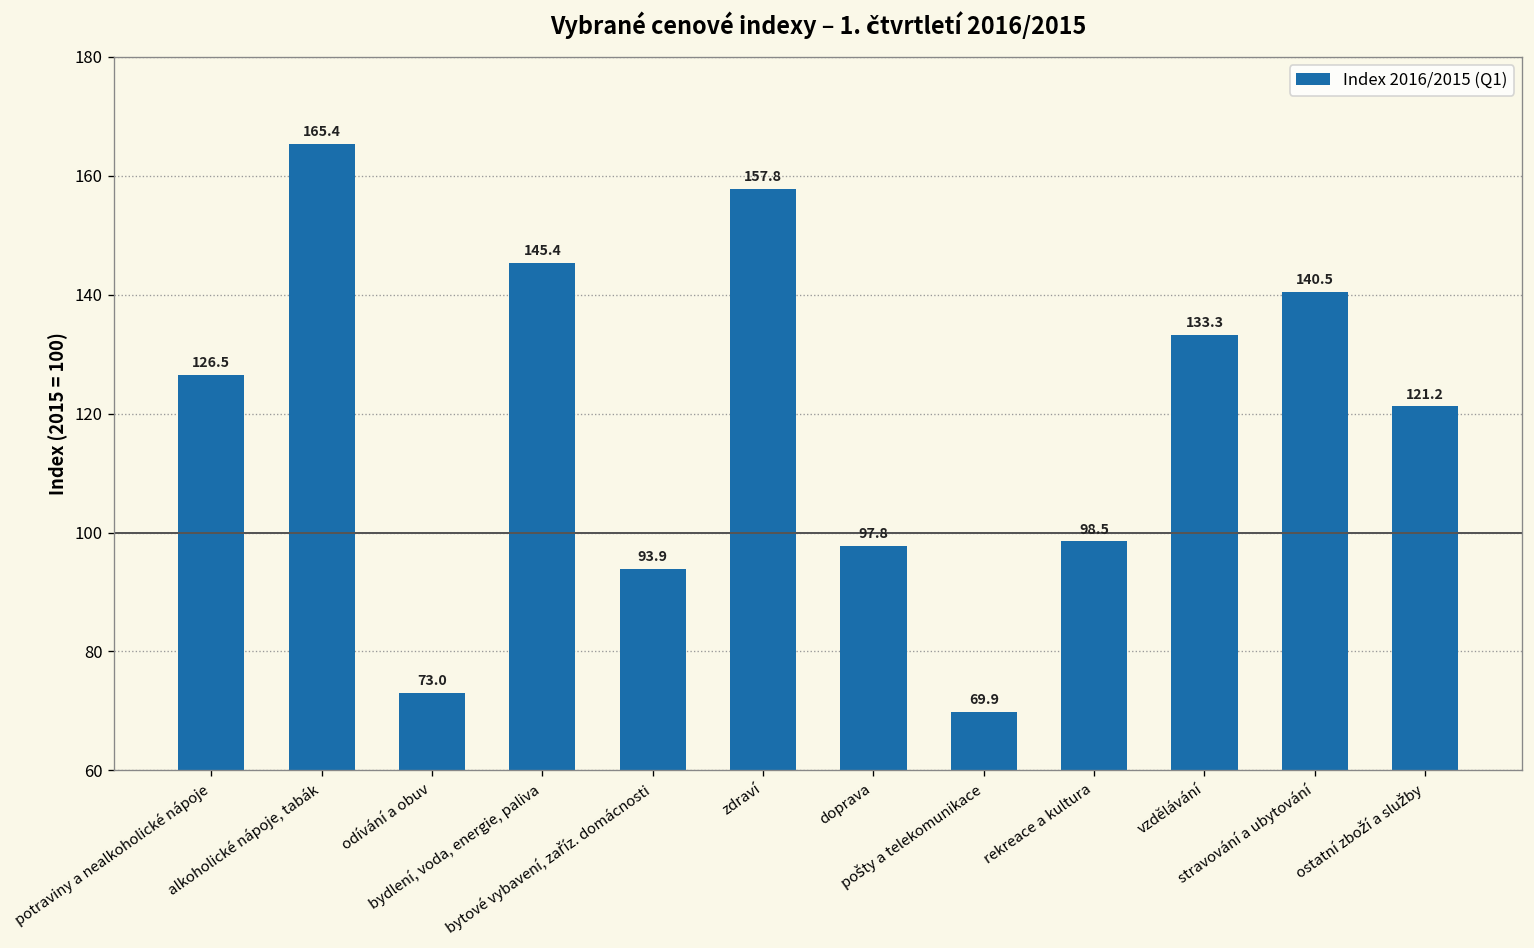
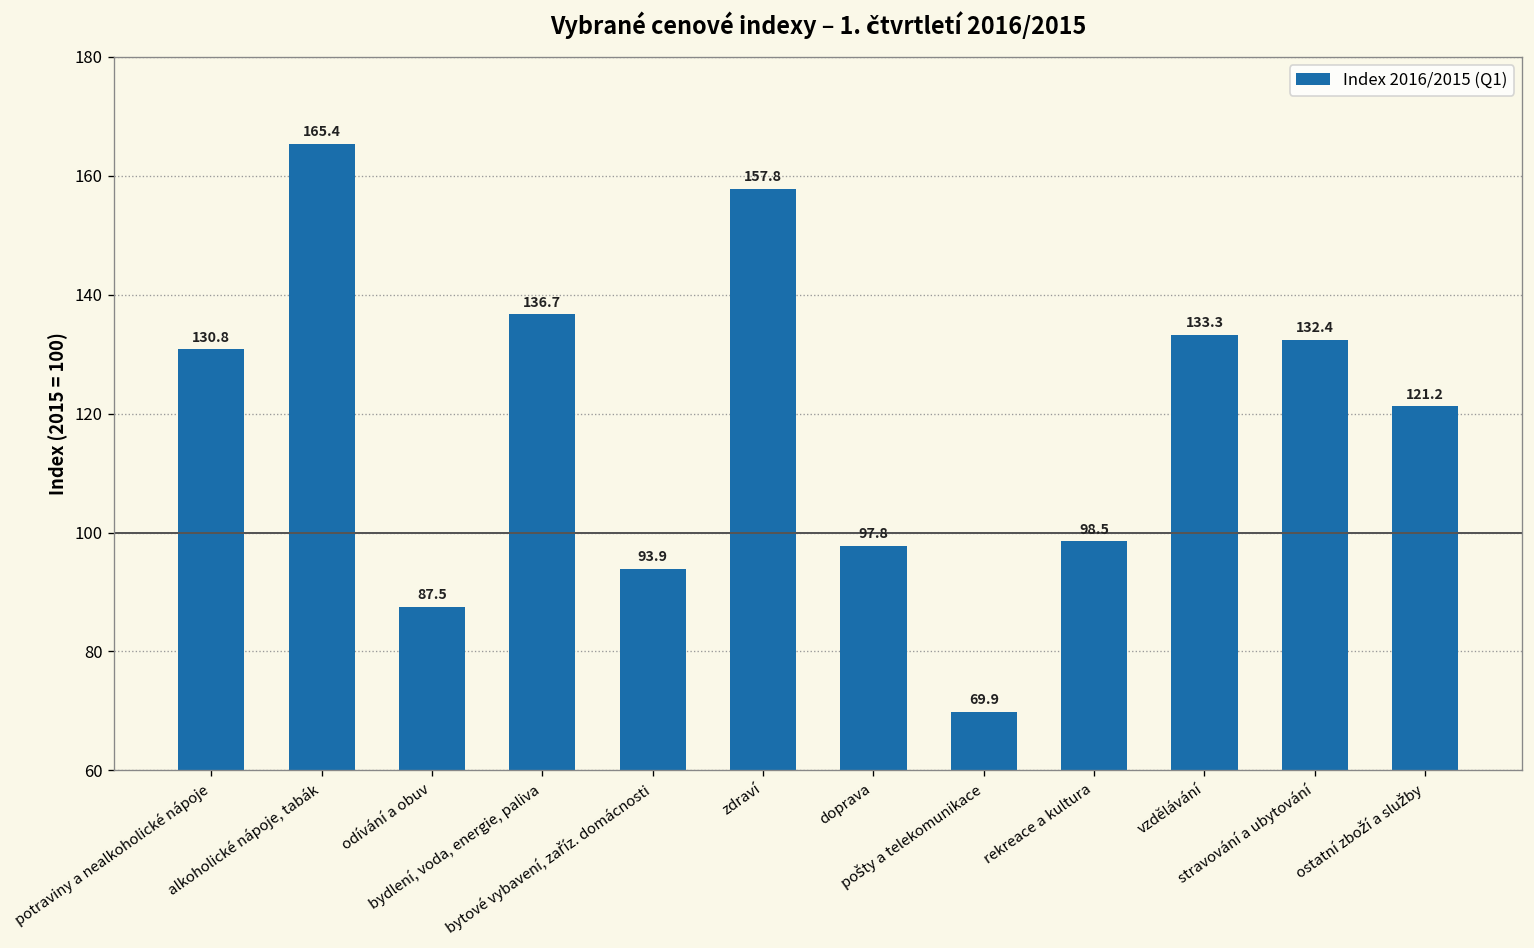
potraviny a nealkoholické nápoje: 126.5 -> 130.8
odívání a obuv: 73.0 -> 87.5
bydlení, voda, energie, paliva: 145.4 -> 136.7
stravování a ubytování: 140.5 -> 132.4
